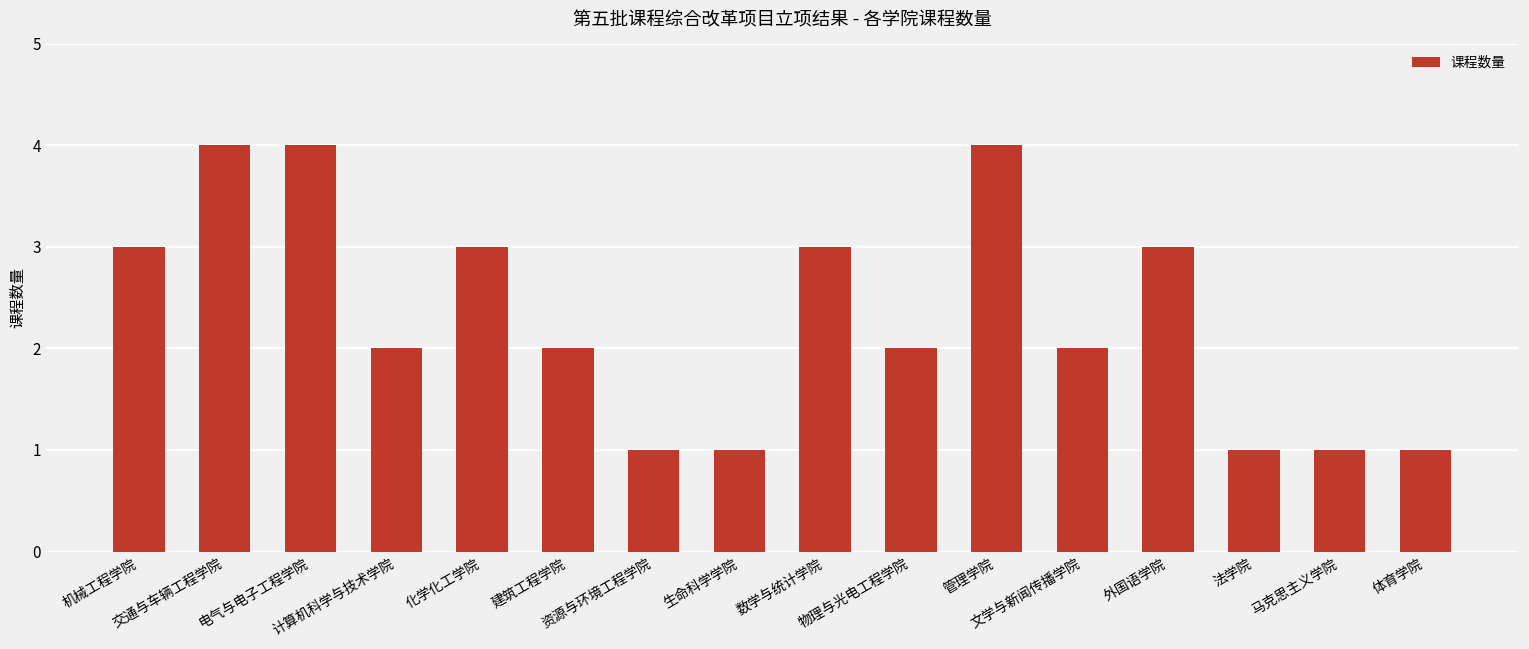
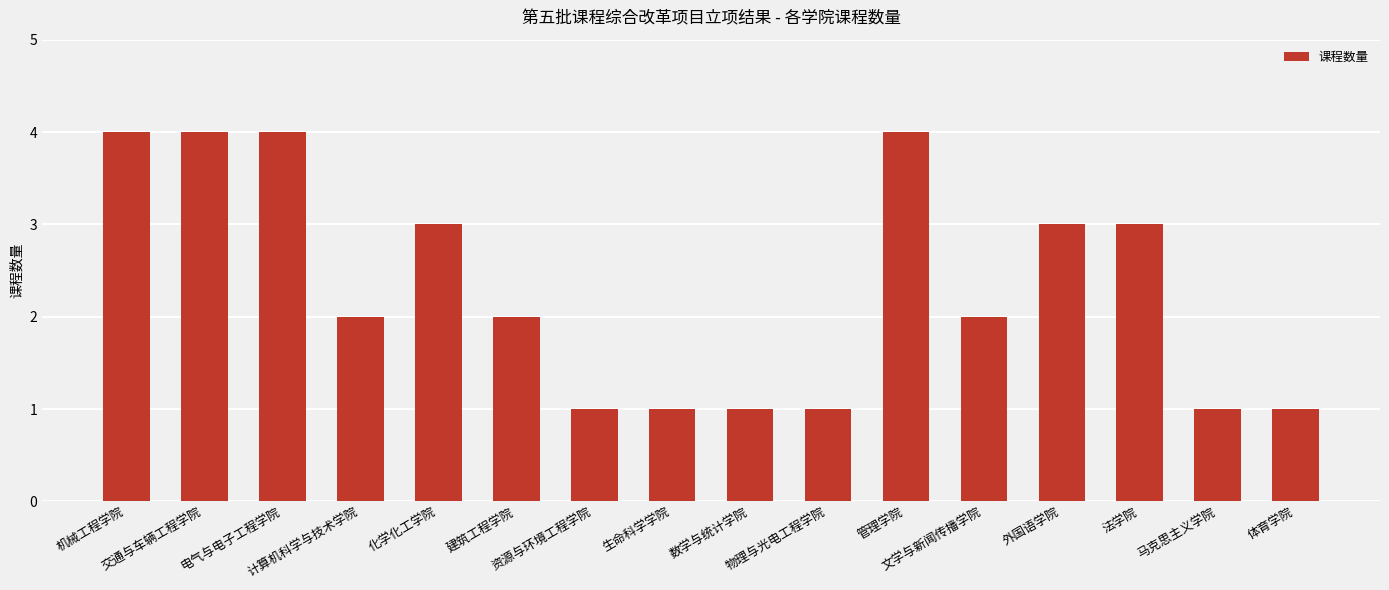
机械工程学院: 3 -> 4
数学与统计学院: 3 -> 1
物理与光电工程学院: 2 -> 1
法学院: 1 -> 3
